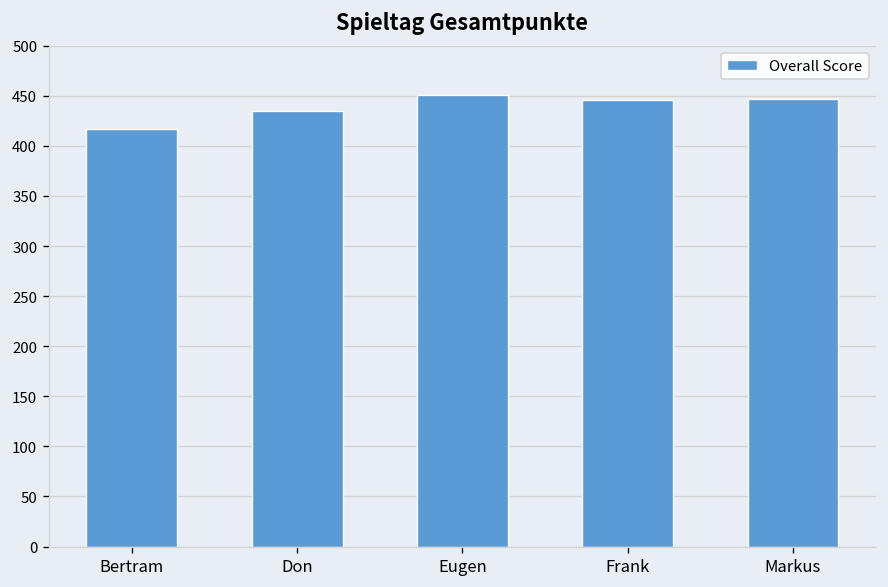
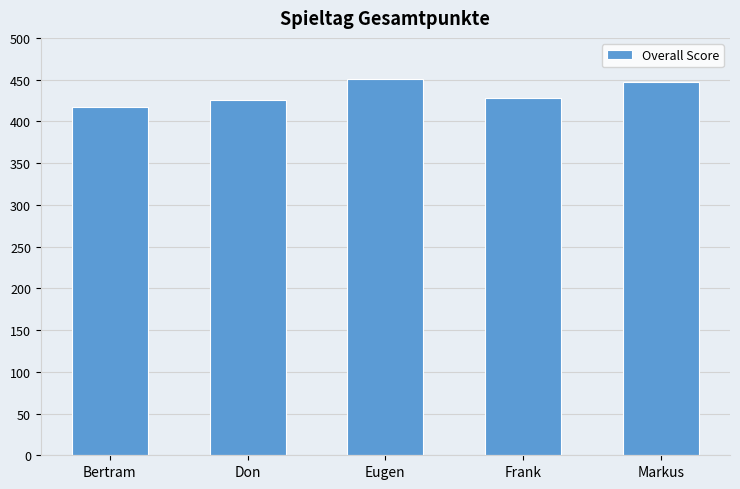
Don: 440 -> 430
Frank: 450 -> 430
